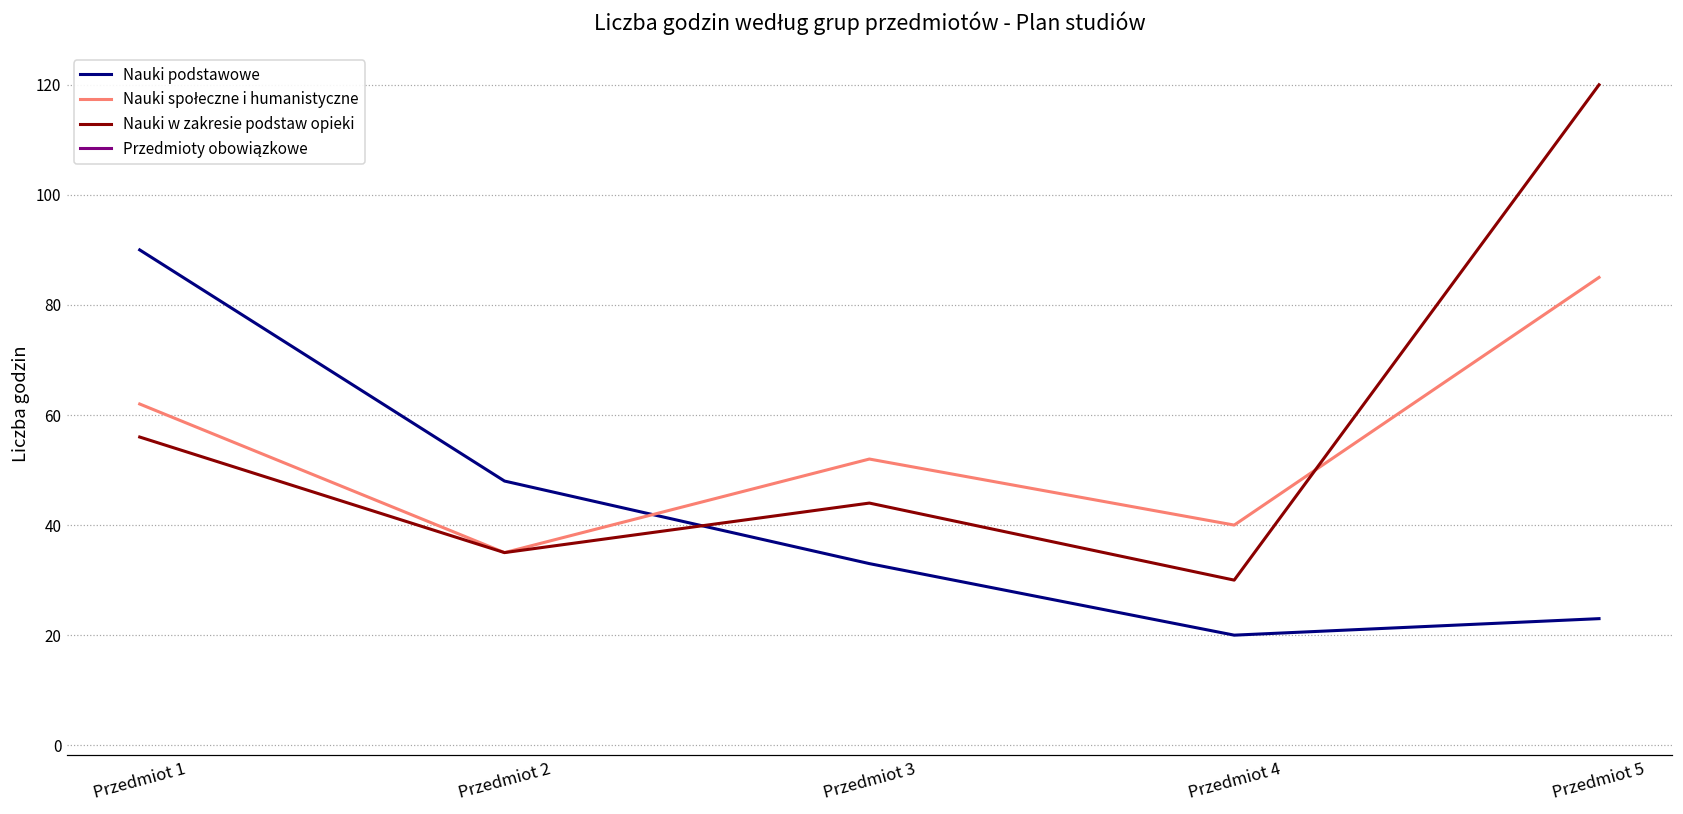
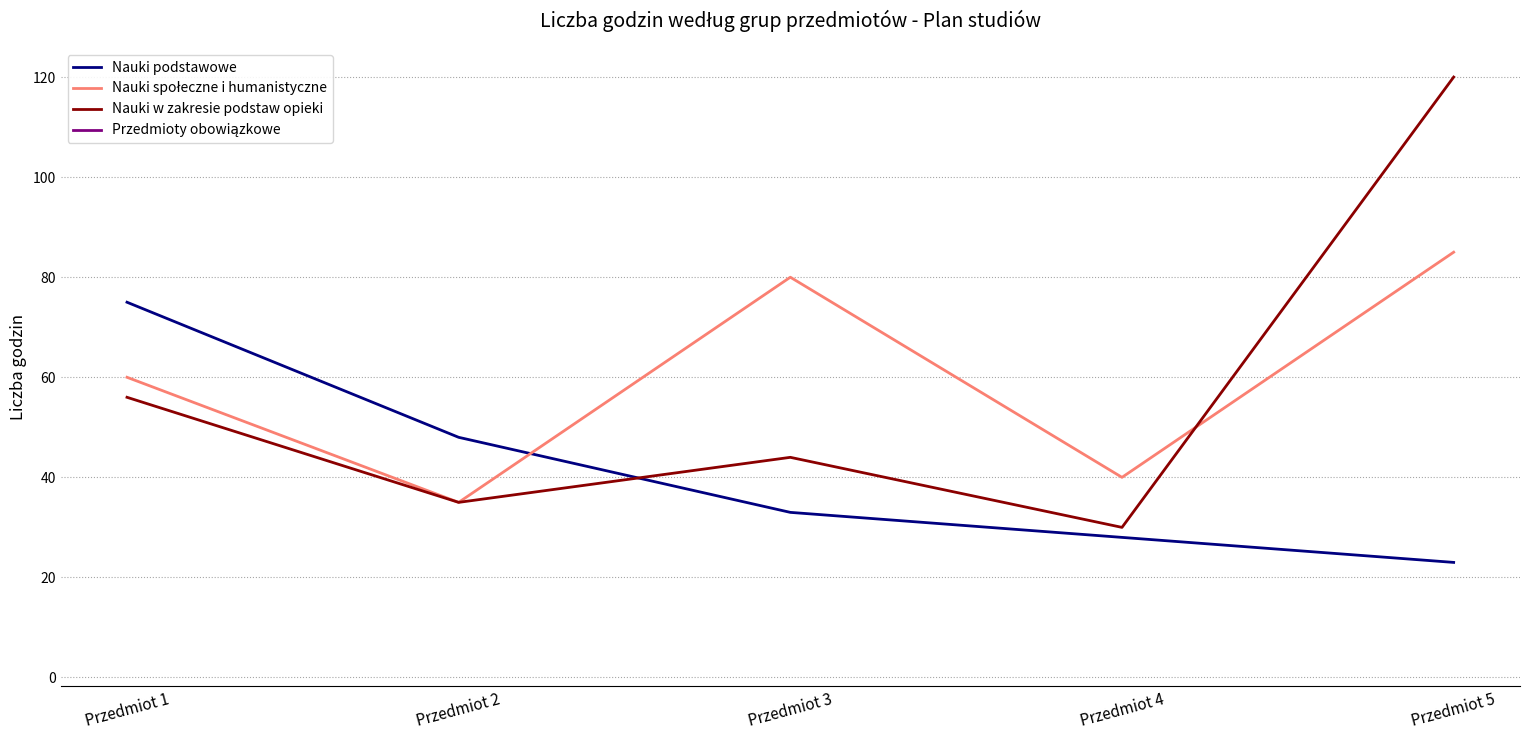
Nauki podstawowe, Przedmiot 1: 90 -> 75
Nauki społeczne i humanistyczne, Przedmiot 1: 62 -> 60
Nauki społeczne i humanistyczne, Przedmiot 3: 52 -> 80
Nauki podstawowe, Przedmiot 4: 20 -> 28
